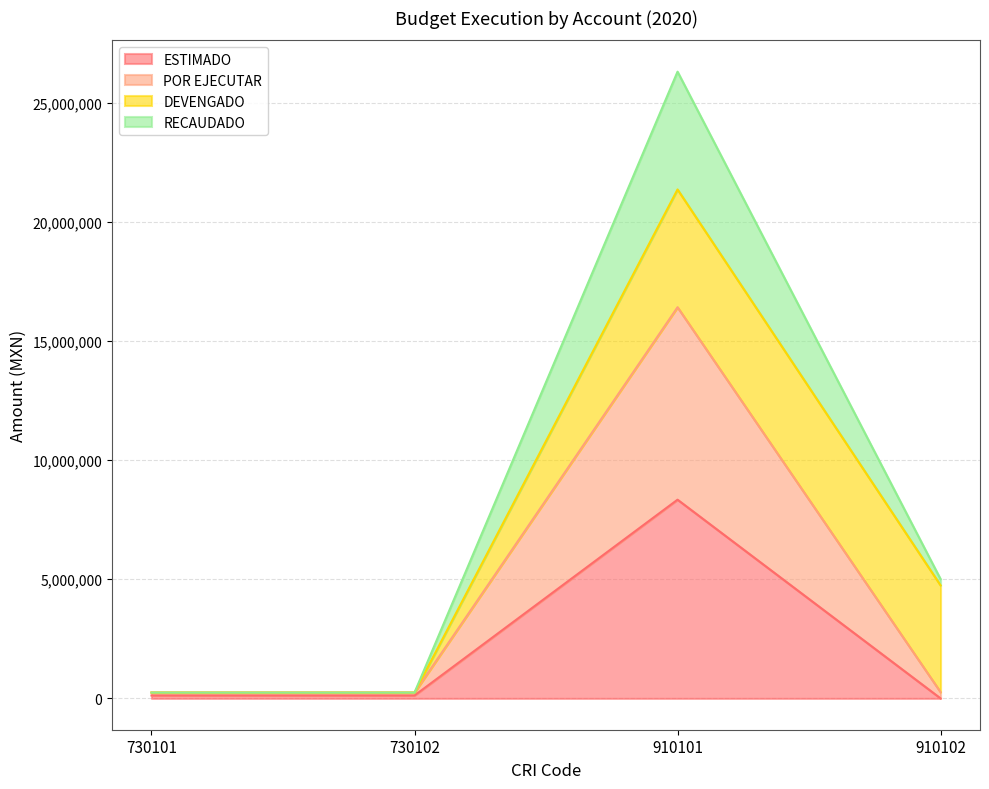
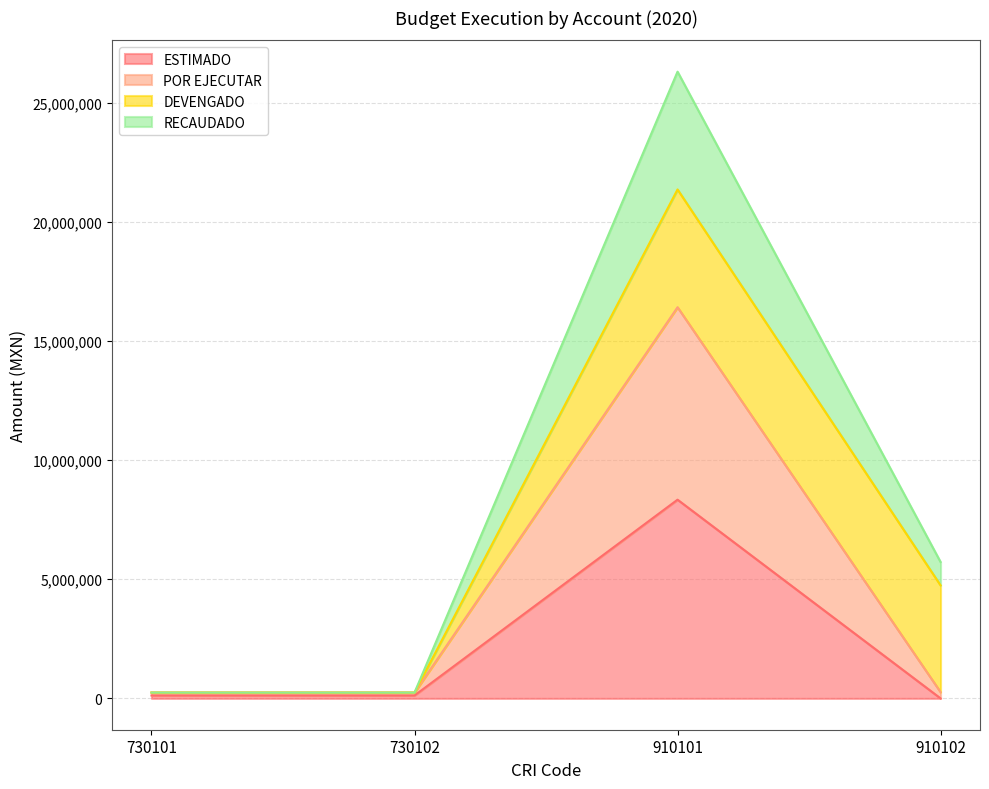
RECAUDADO, 910102: 300,000 -> 1,000,000
